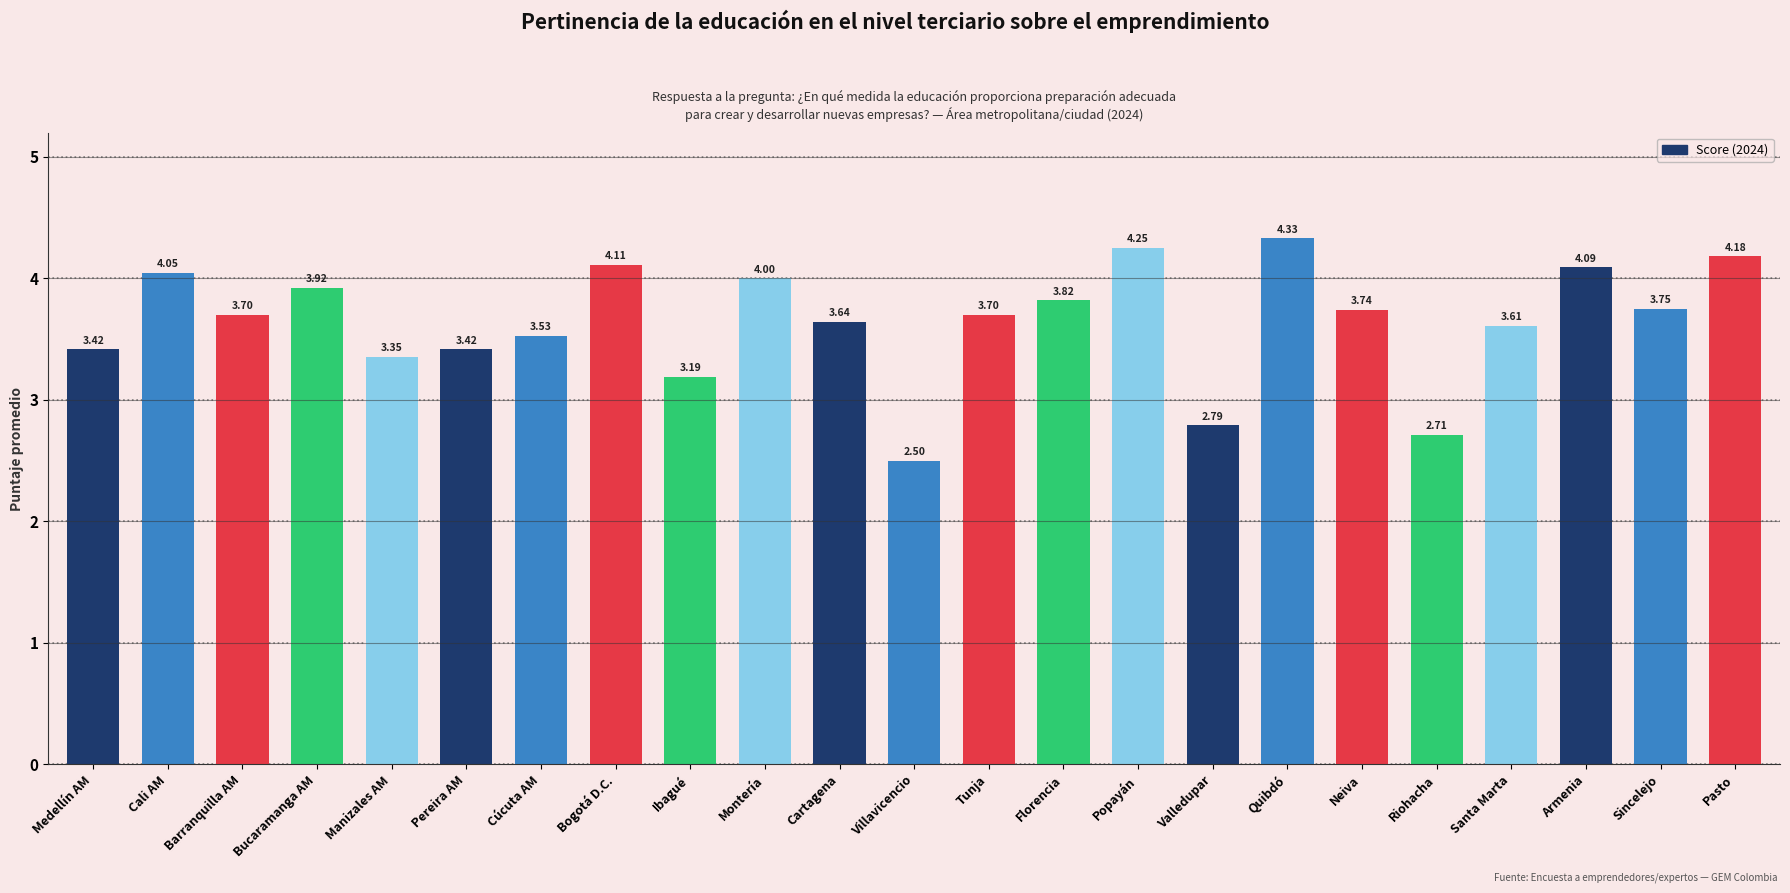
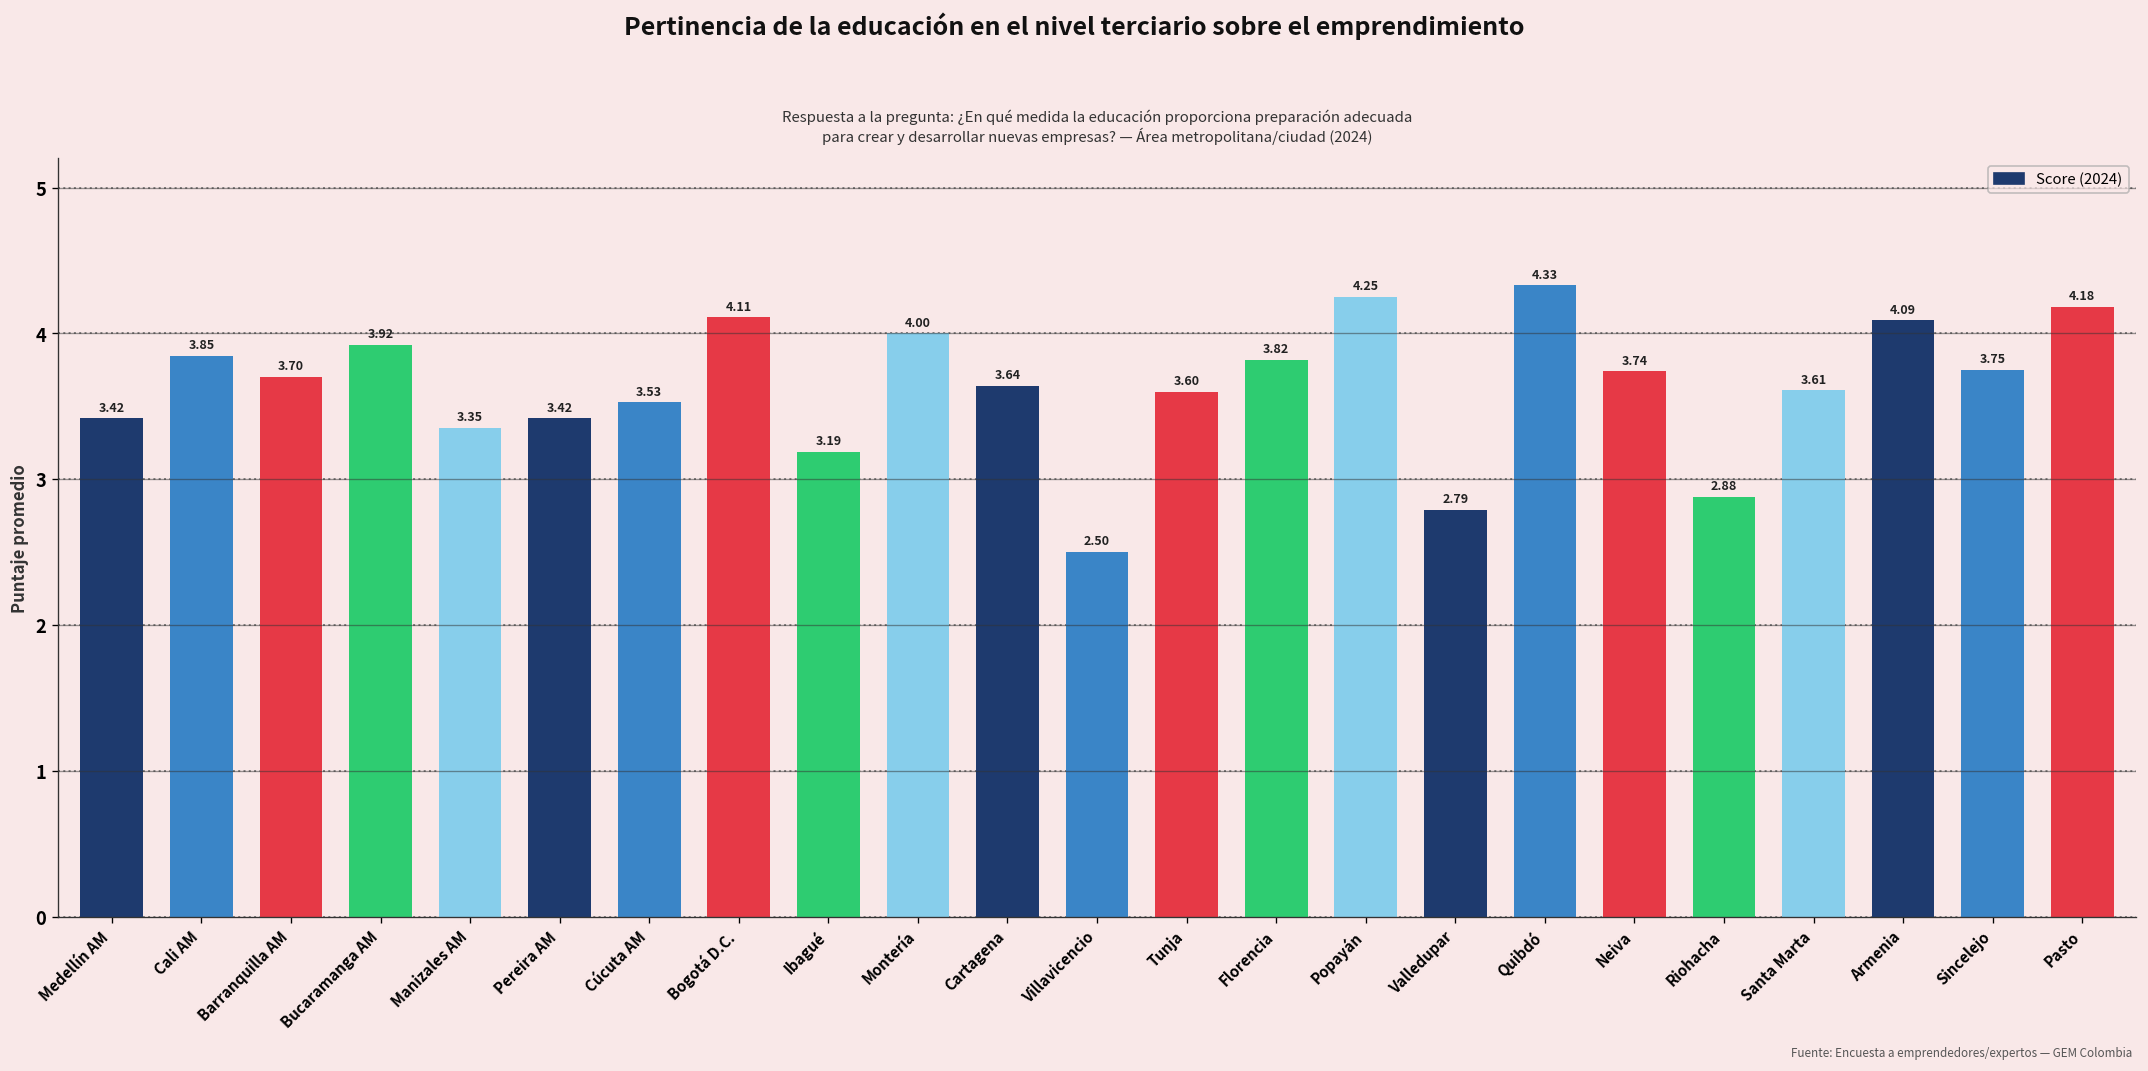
Cali AM: 4.05 -> 3.85
Tunja: 3.70 -> 3.60
Riohacha: 2.71 -> 2.88
